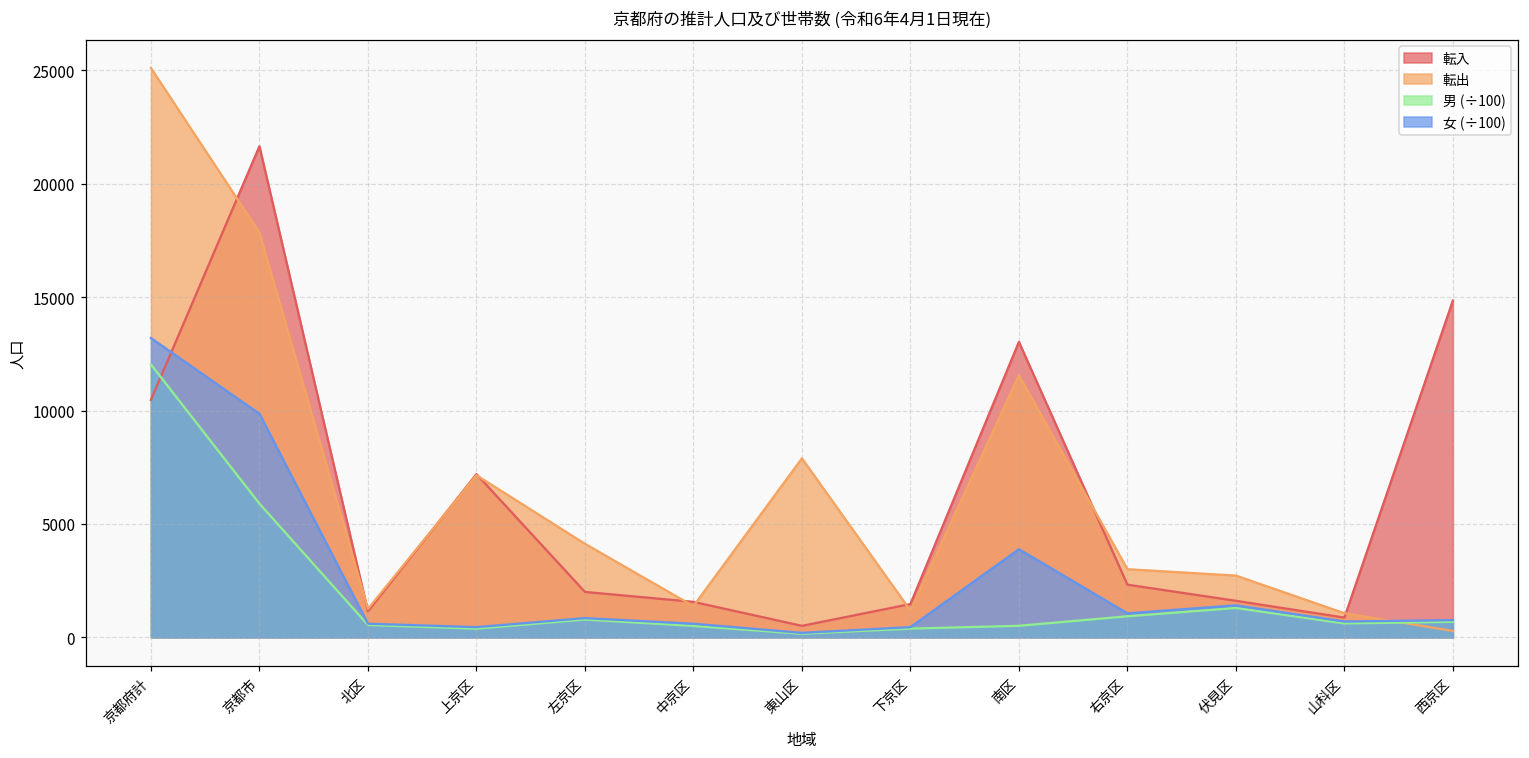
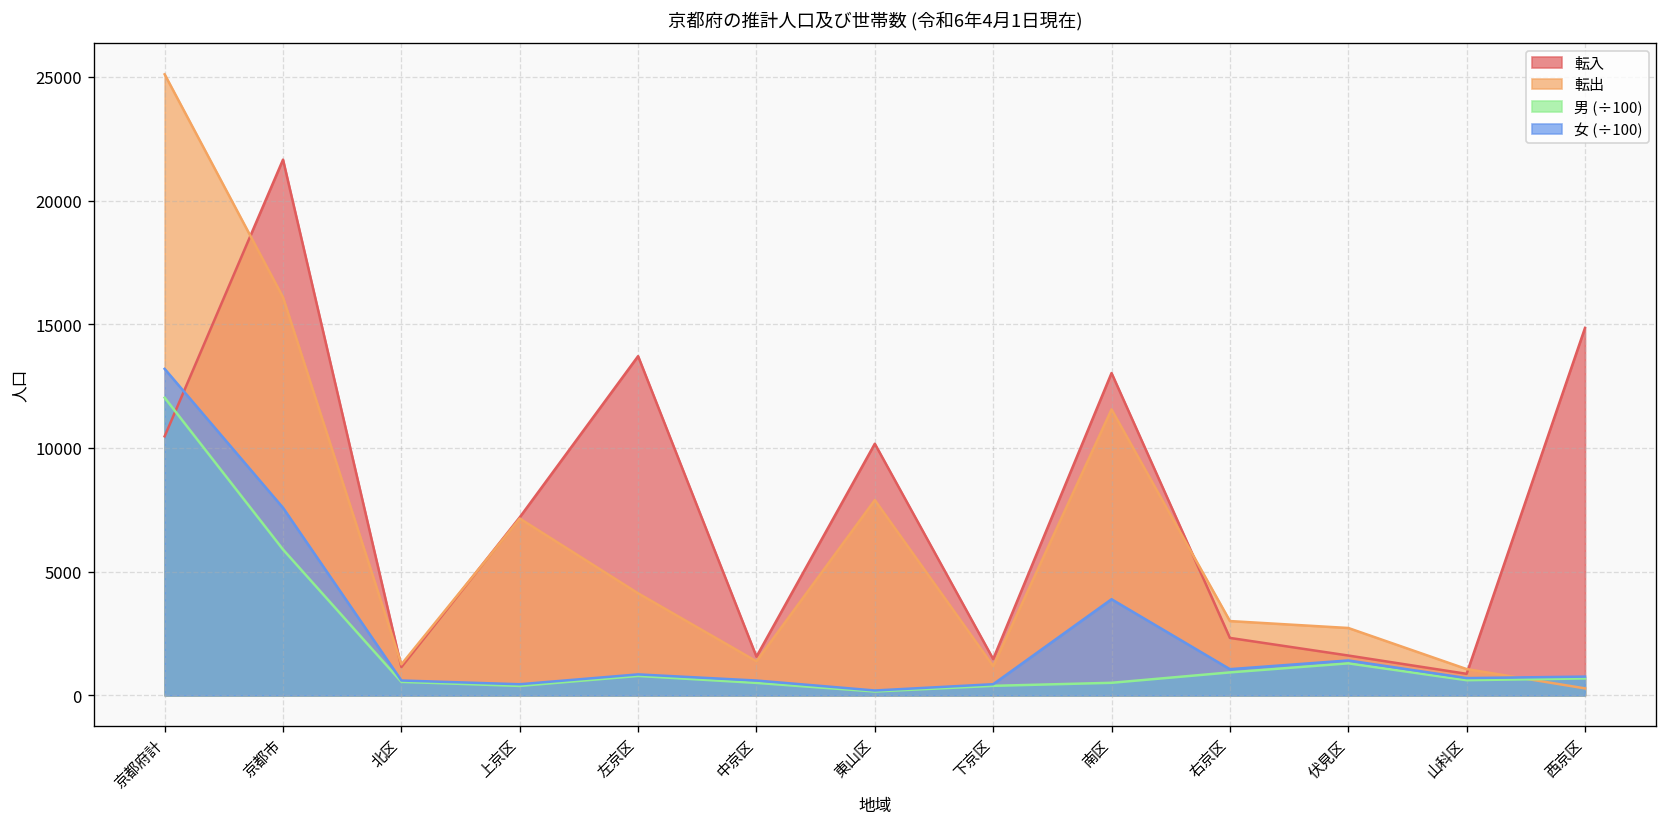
転出, 京都市: 17800 -> 16100
女 (÷100), 京都市: 9900 -> 7600
転入, 左京区: 2000 -> 13700
転入, 東山区: 500 -> 10200
